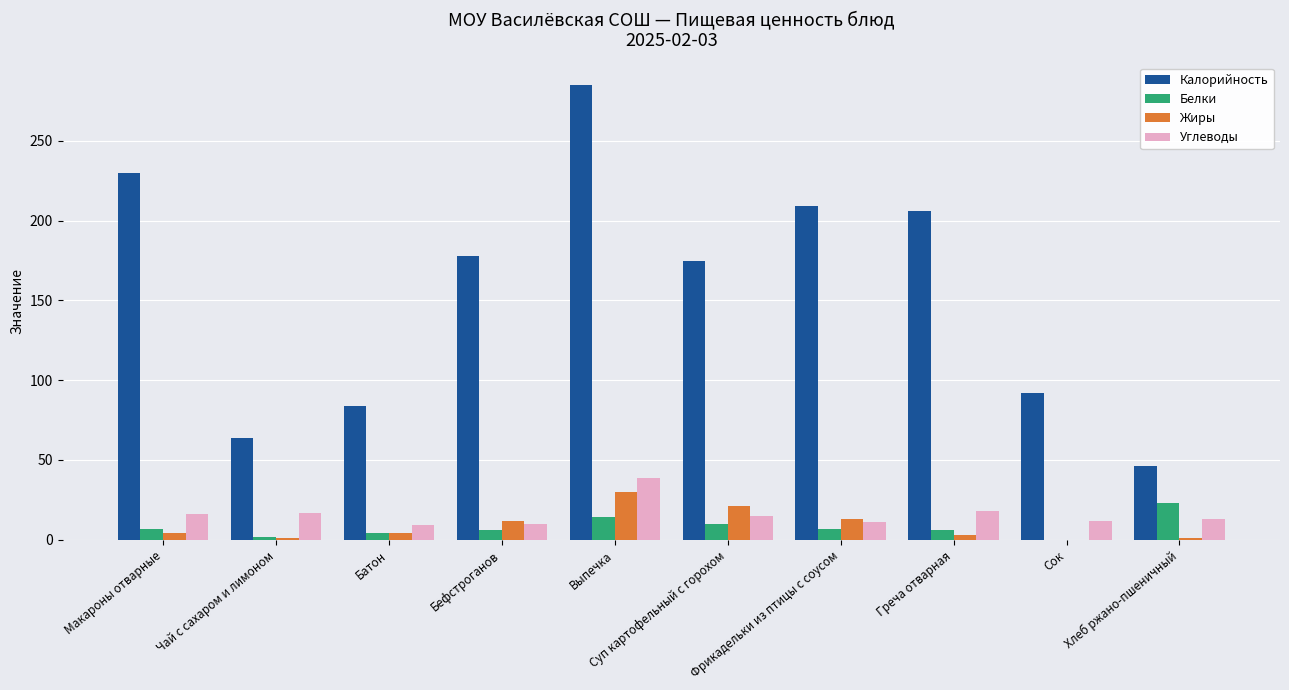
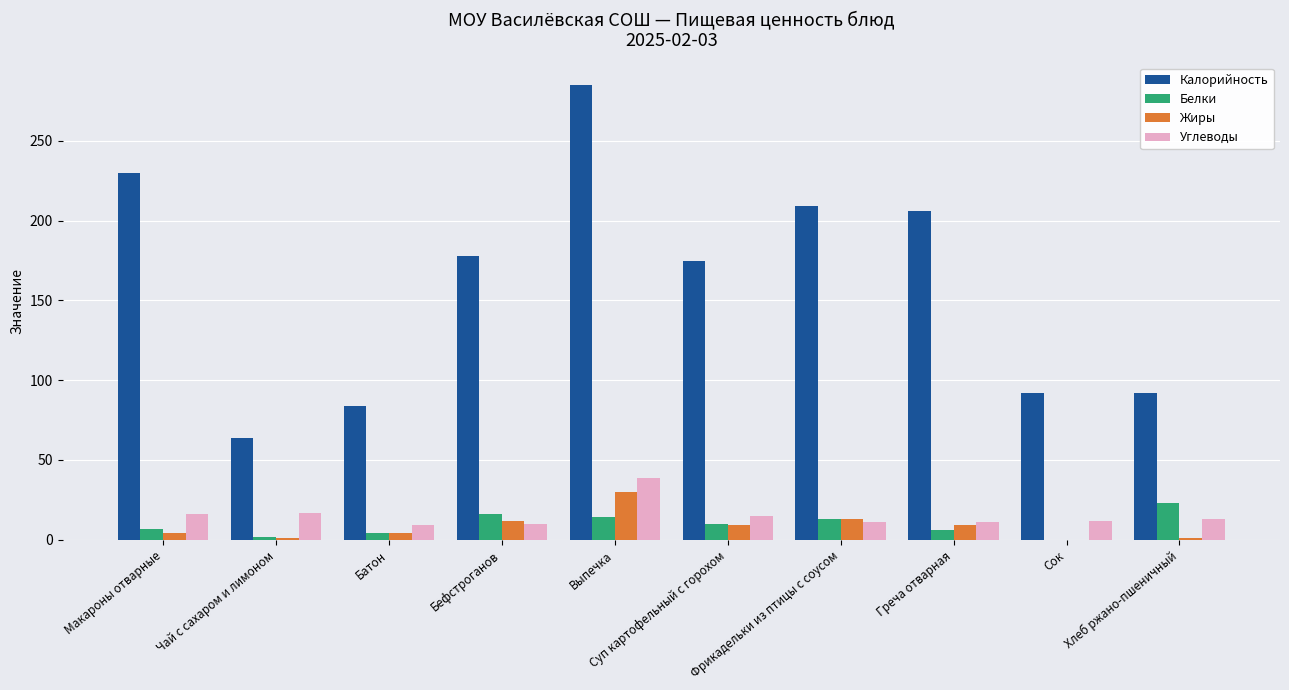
Белки, Бефстроганов: 6 -> 16
Жиры, Суп картофельный с горохом: 21 -> 9
Белки, Фрикадельки из птицы с соусом: 7 -> 13
Жиры, Греча отварная: 3 -> 9
Углеводы, Греча отварная: 18 -> 11
Калорийность, Хлеб ржано-пшеничный: 46 -> 92
